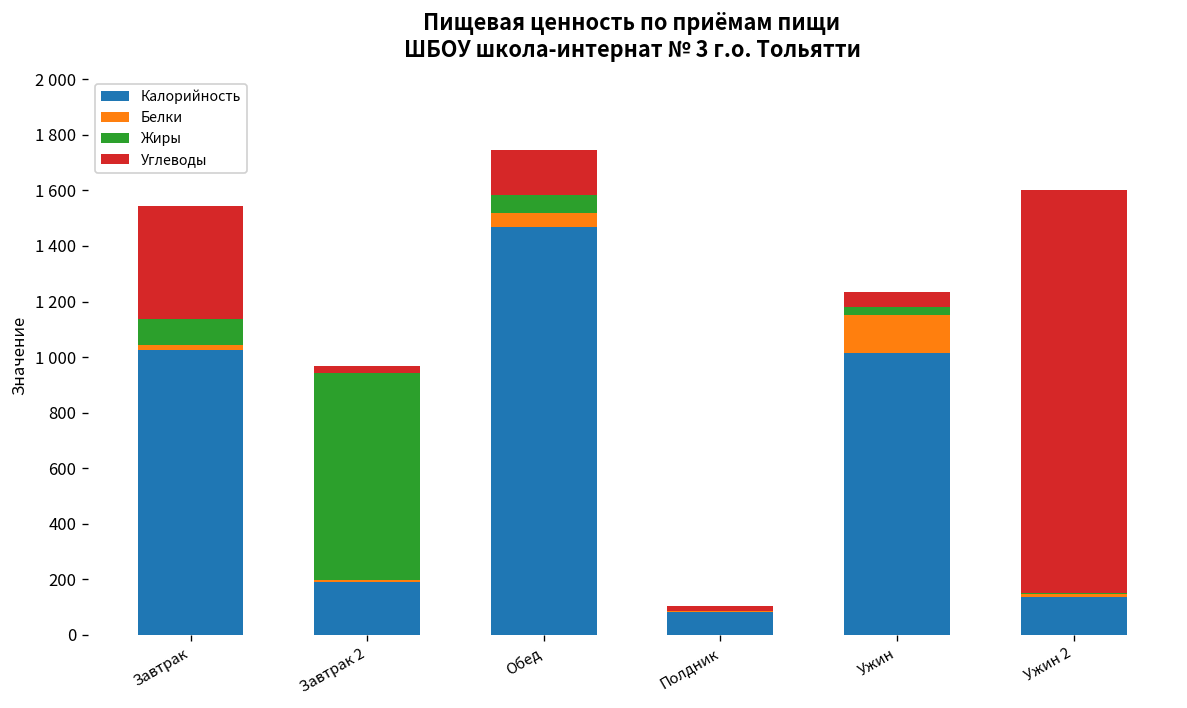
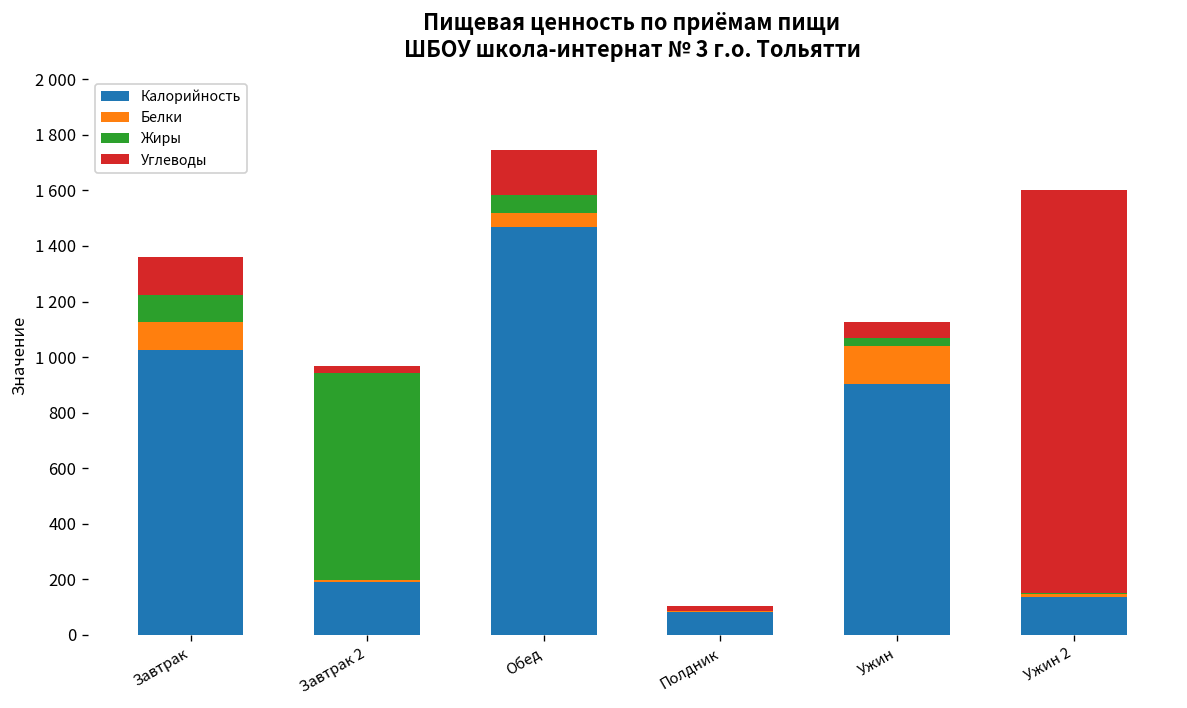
Белки, Завтрак: 20 -> 100
Углеводы, Завтрак: 410 -> 140
Калорийность, Ужин: 1010 -> 900
